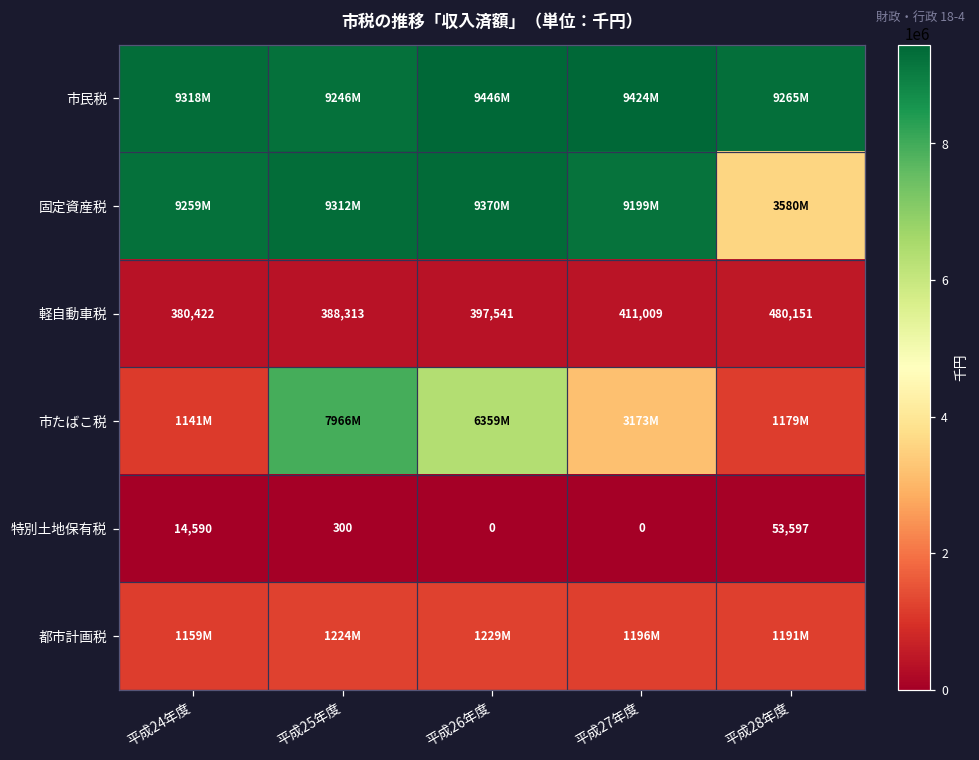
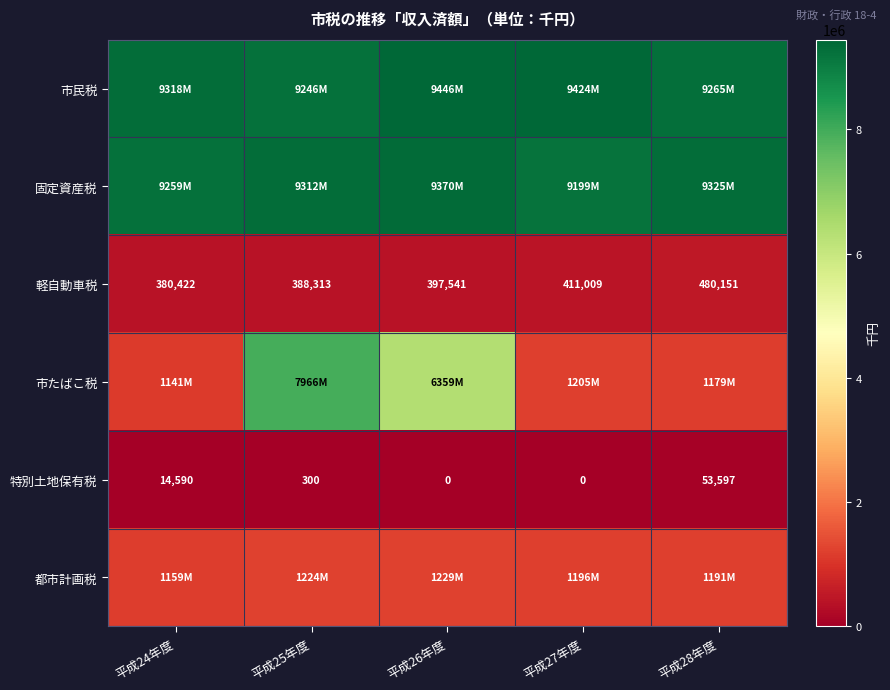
固定資産税, 平成28年度: 3580M -> 9325M
市たばこ税, 平成27年度: 3173M -> 1205M
